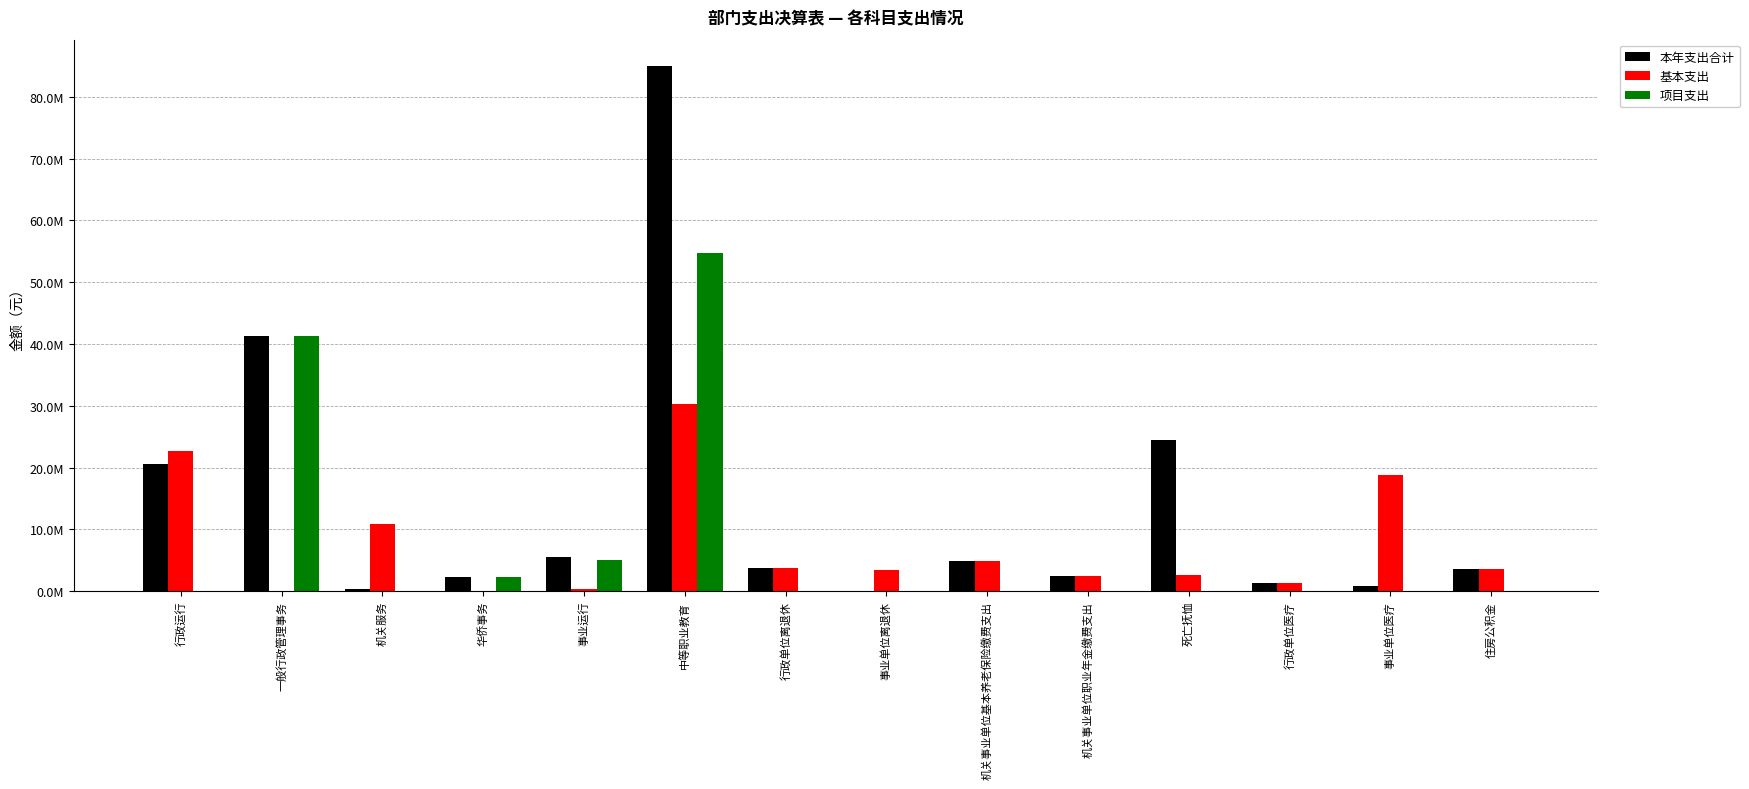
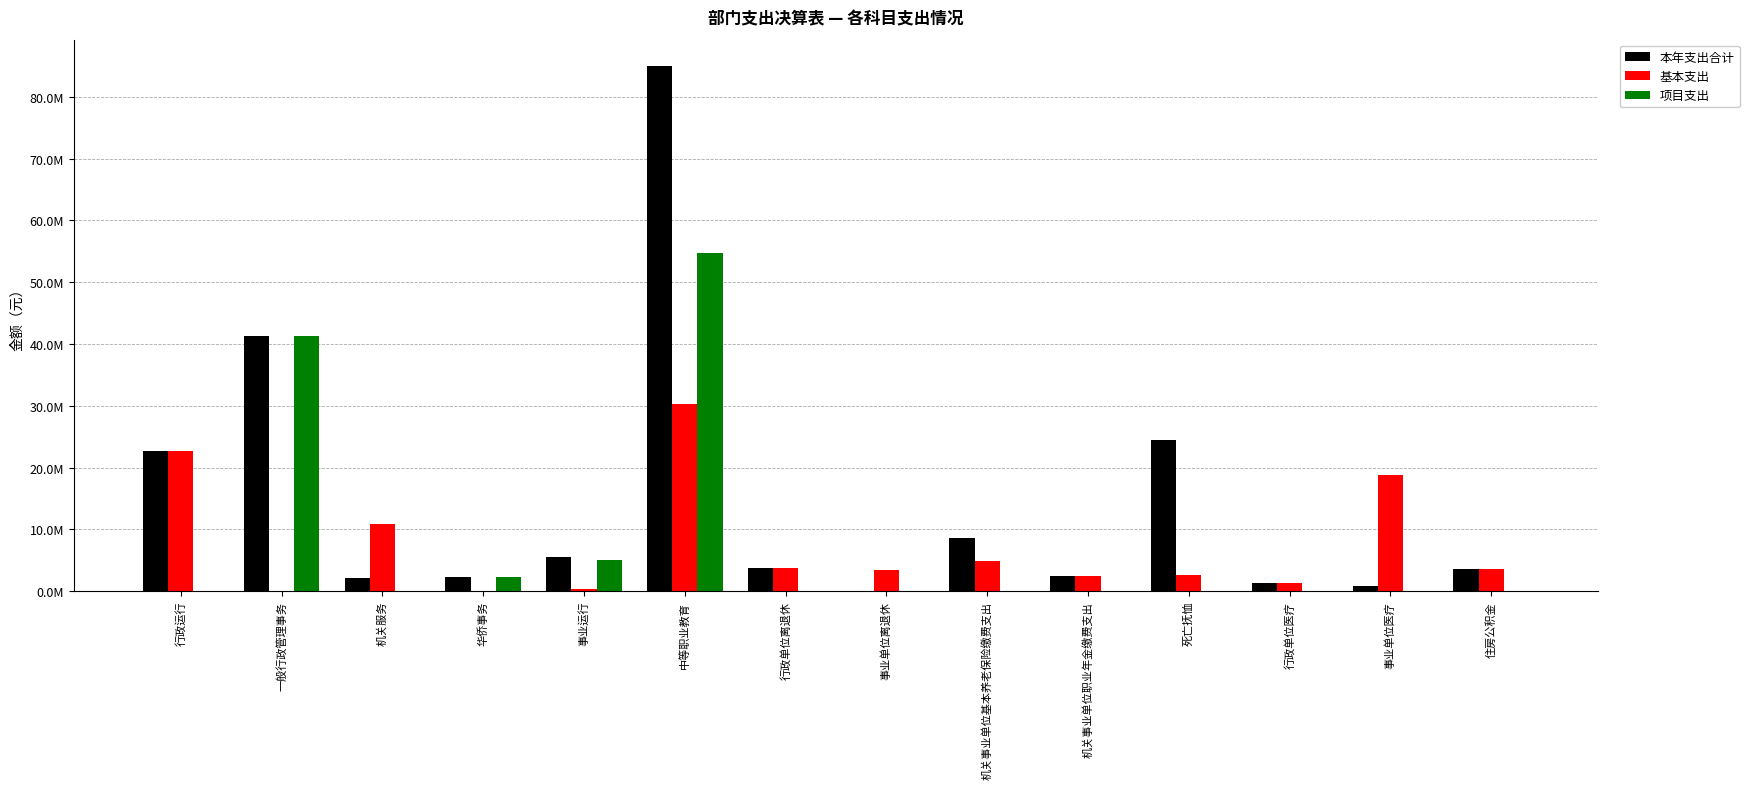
本年支出合计, 行政运行: 21000000 -> 23000000
本年支出合计, 机关服务: 0 -> 2000000
本年支出合计, 机关事业单位基本养老保险缴费支出: 5000000 -> 9000000
